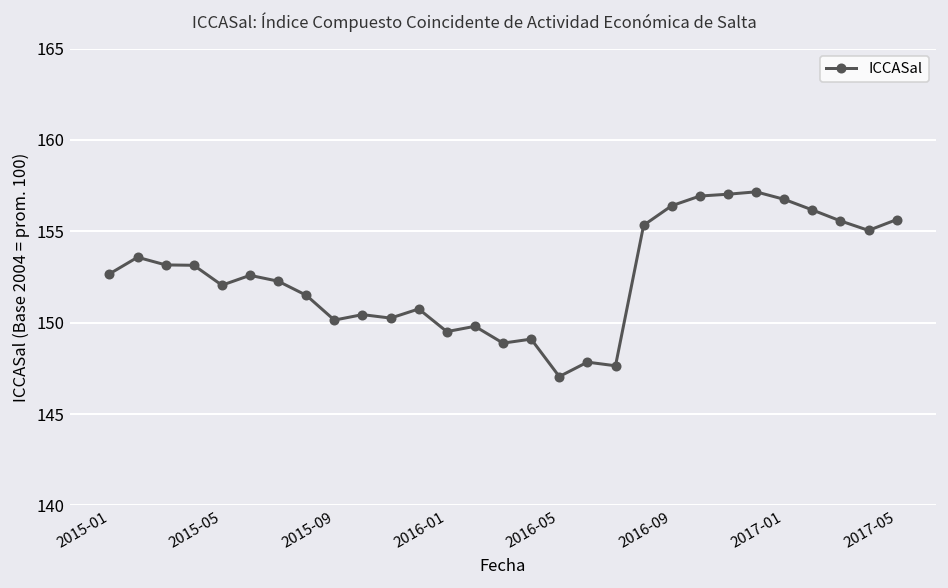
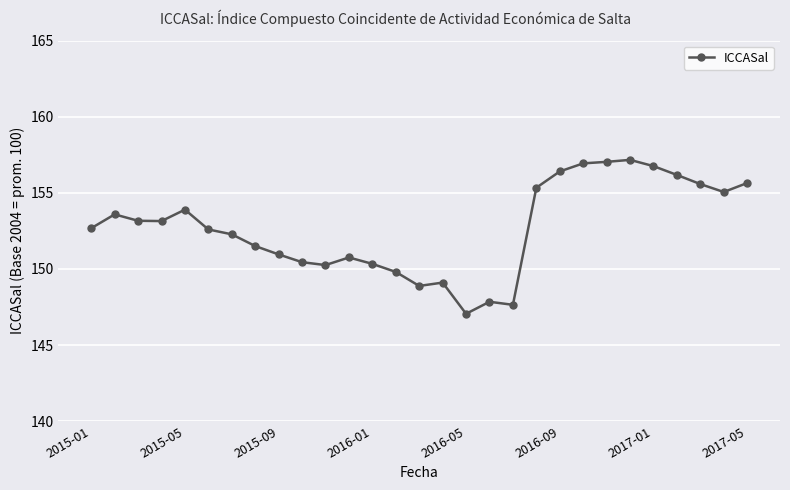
2015-05: 152.1 -> 153.9
2015-09: 150.1 -> 151.0
2016-01: 149.5 -> 150.3
